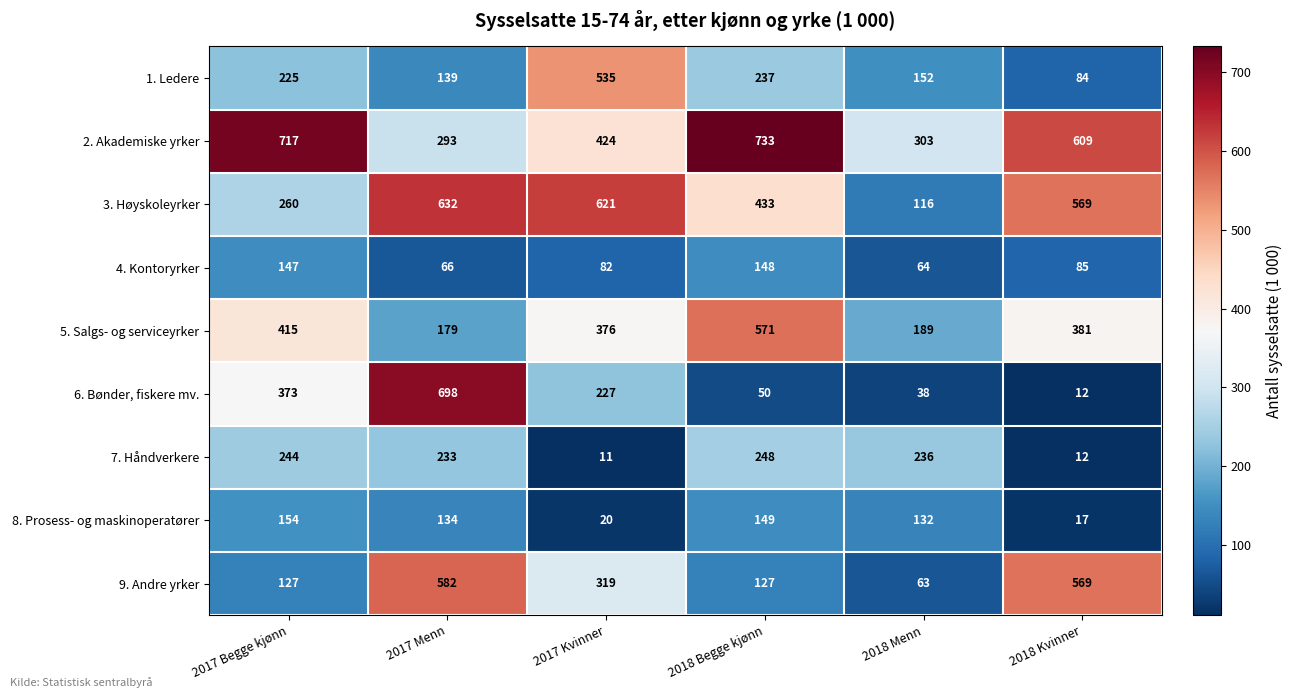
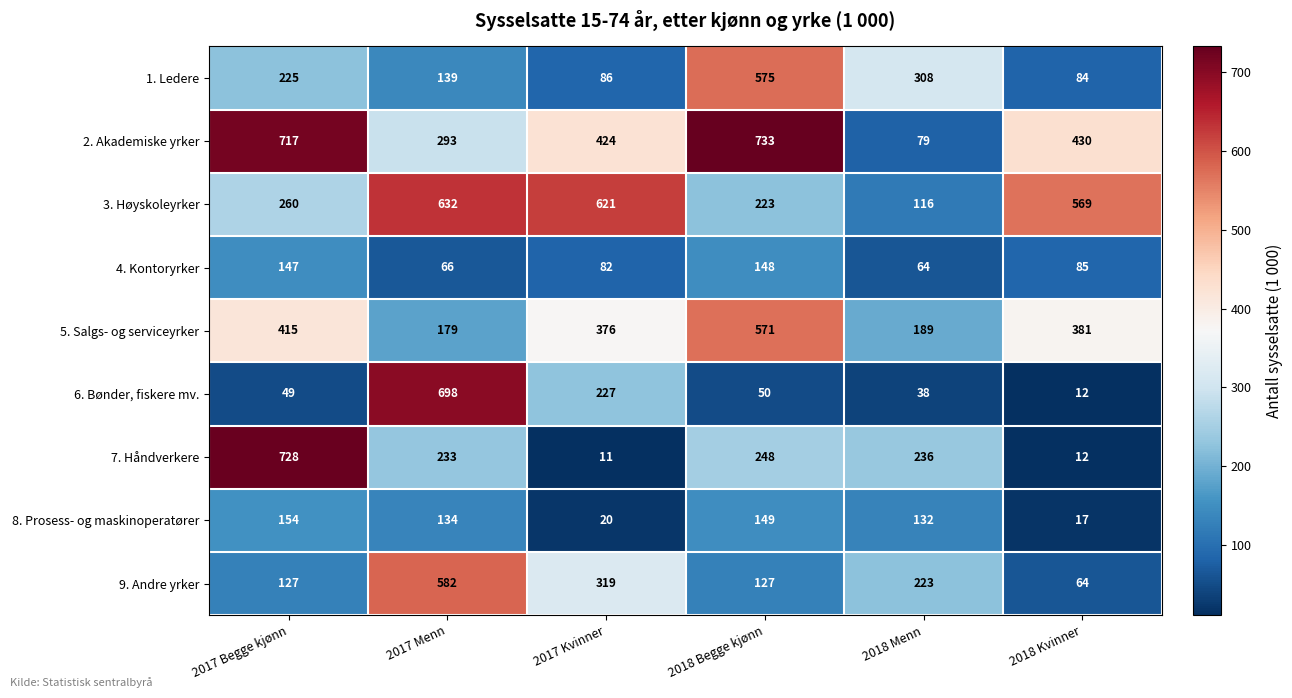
1. Ledere, 2017 Kvinner: 535 -> 86
1. Ledere, 2018 Begge kjønn: 237 -> 575
1. Ledere, 2018 Menn: 152 -> 308
2. Akademiske yrker, 2018 Menn: 303 -> 79
2. Akademiske yrker, 2018 Kvinner: 609 -> 430
3. Høyskoleyrker, 2018 Begge kjønn: 433 -> 223
6. Bønder, fiskere mv., 2017 Begge kjønn: 373 -> 49
7. Håndverkere, 2017 Begge kjønn: 244 -> 728
9. Andre yrker, 2018 Menn: 63 -> 223
9. Andre yrker, 2018 Kvinner: 569 -> 64
